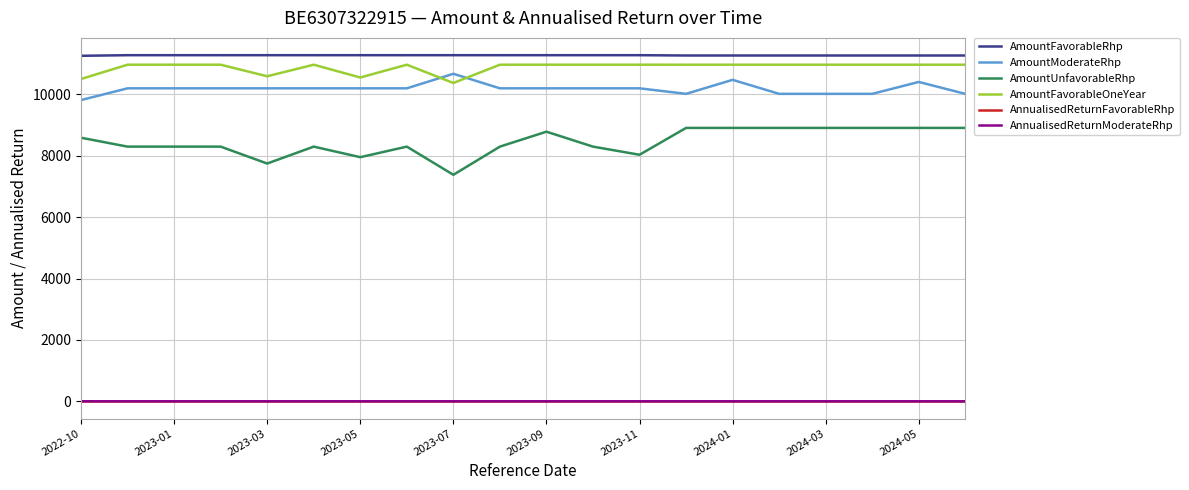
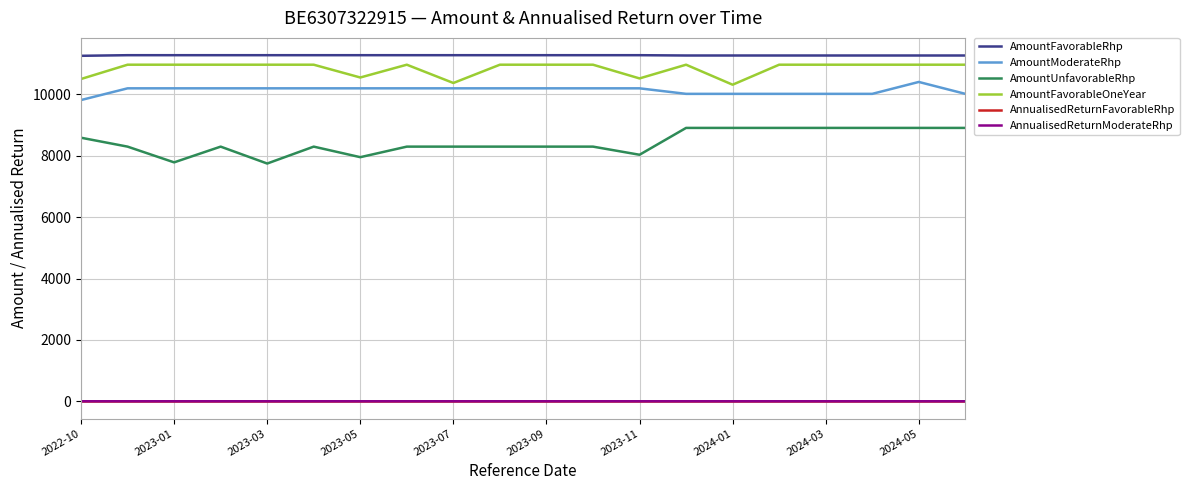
AmountUnfavorableRhp, 2023-01: 8300 -> 7800
AmountFavorableOneYear, 2023-03: 10600 -> 11000
AmountModerateRhp, 2023-07: 10700 -> 10200
AmountUnfavorableRhp, 2023-07: 7400 -> 8300
AmountUnfavorableRhp, 2023-09: 8800 -> 8300
AmountFavorableOneYear, 2023-11: 11000 -> 10500
AmountModerateRhp, 2024-01: 10500 -> 10000
AmountFavorableOneYear, 2024-01: 11000 -> 10300
